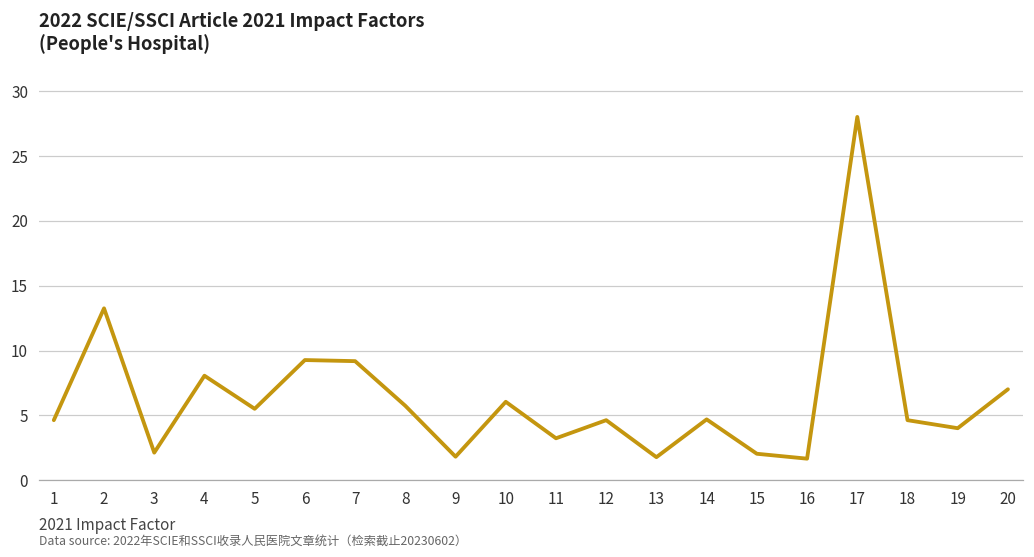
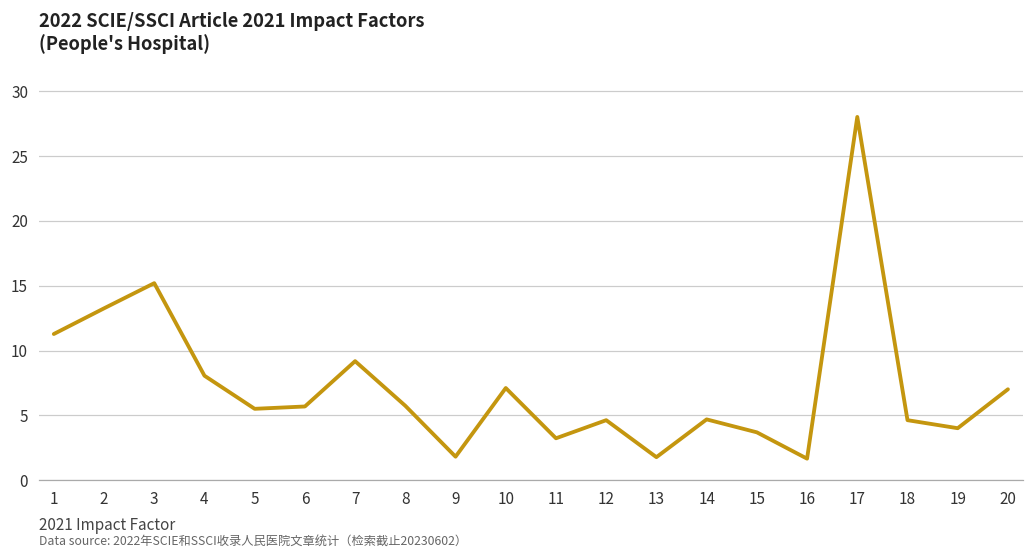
1: 4.6 -> 11.3
3: 2.1 -> 15.2
6: 9.3 -> 5.7
10: 6.0 -> 7.1
15: 2.0 -> 3.7
